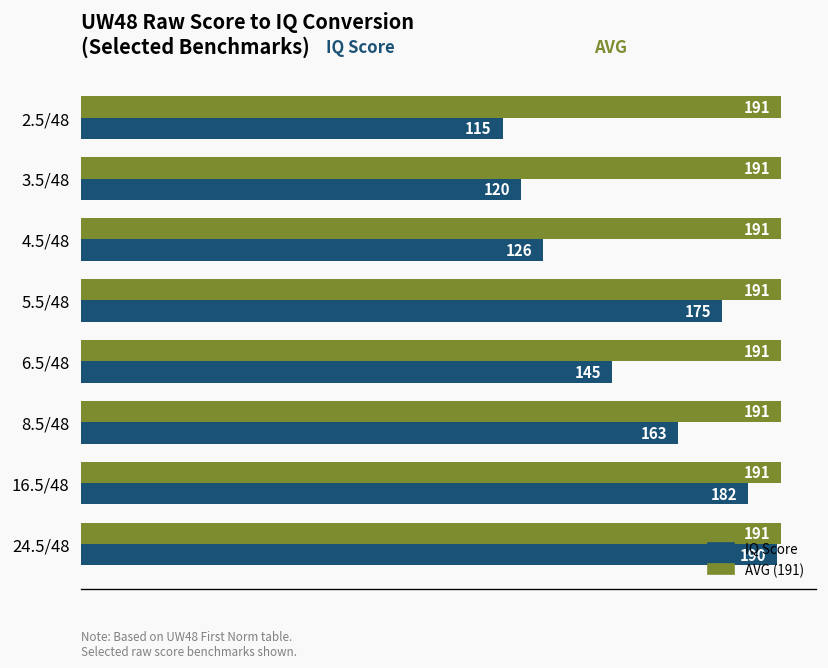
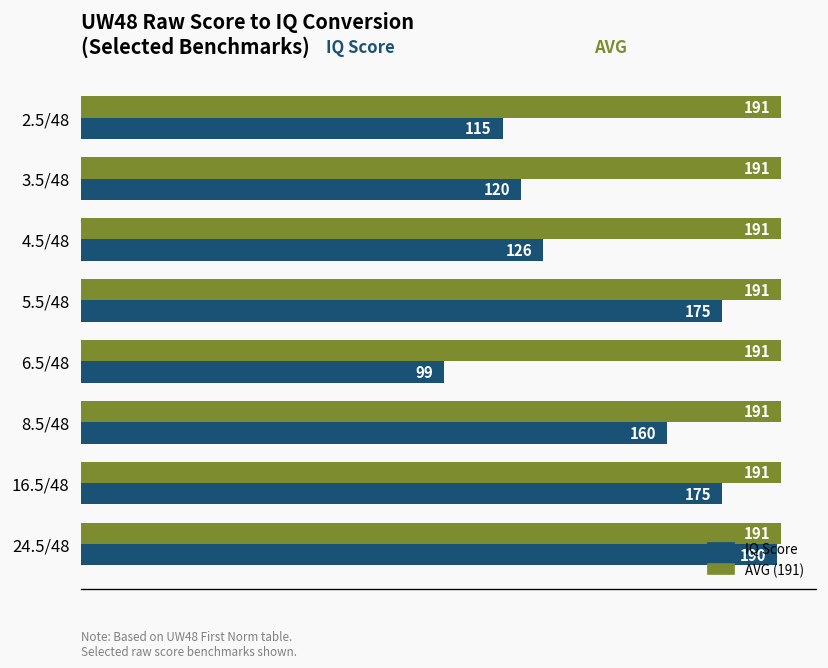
IQ Score, 6.5/48: 145 -> 99
IQ Score, 8.5/48: 163 -> 160
IQ Score, 16.5/48: 182 -> 175
